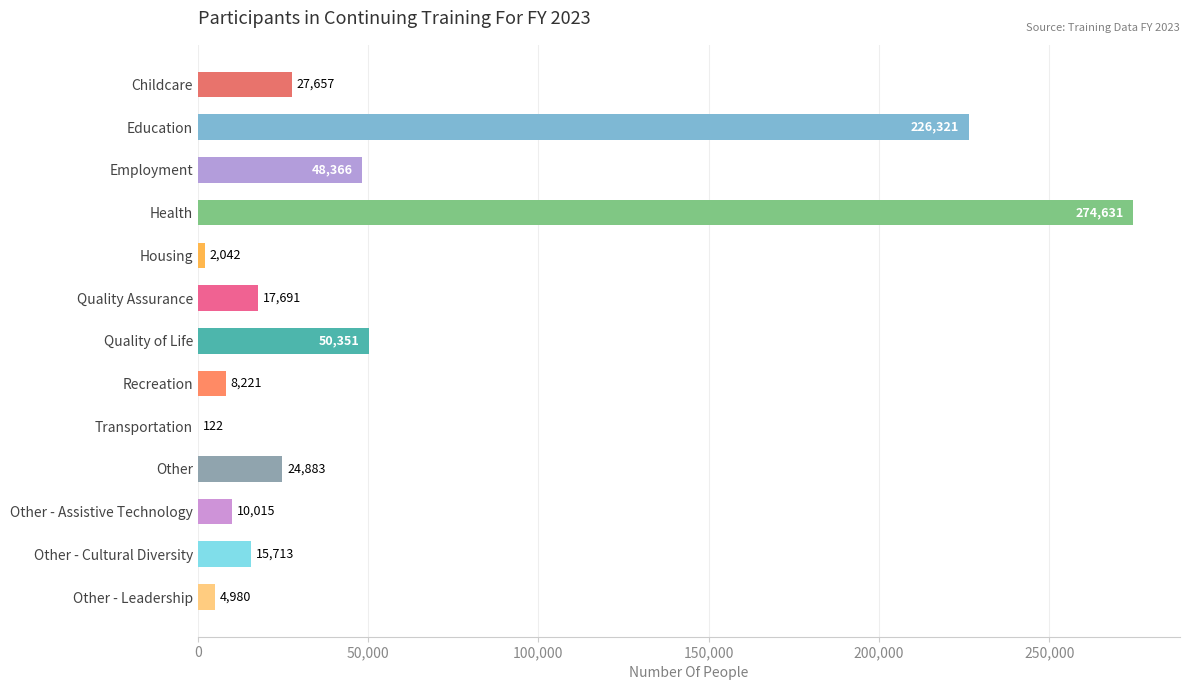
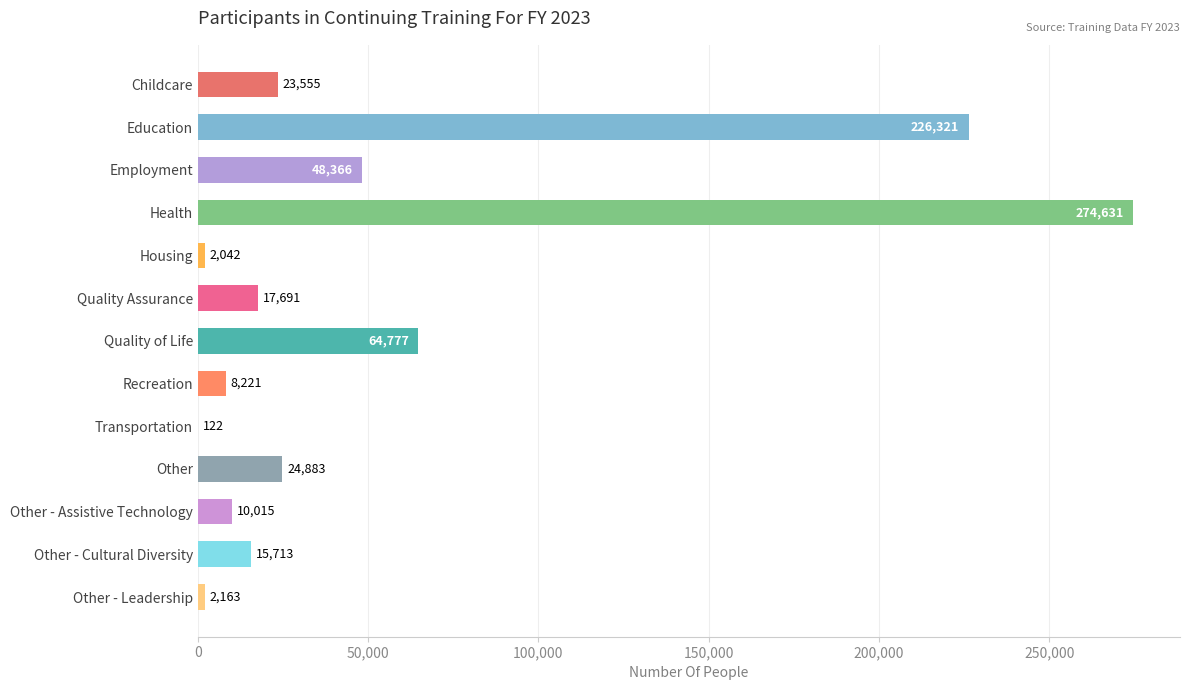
Childcare: 27,657 -> 23,555
Quality of Life: 50,351 -> 64,777
Other - Leadership: 4,980 -> 2,163
